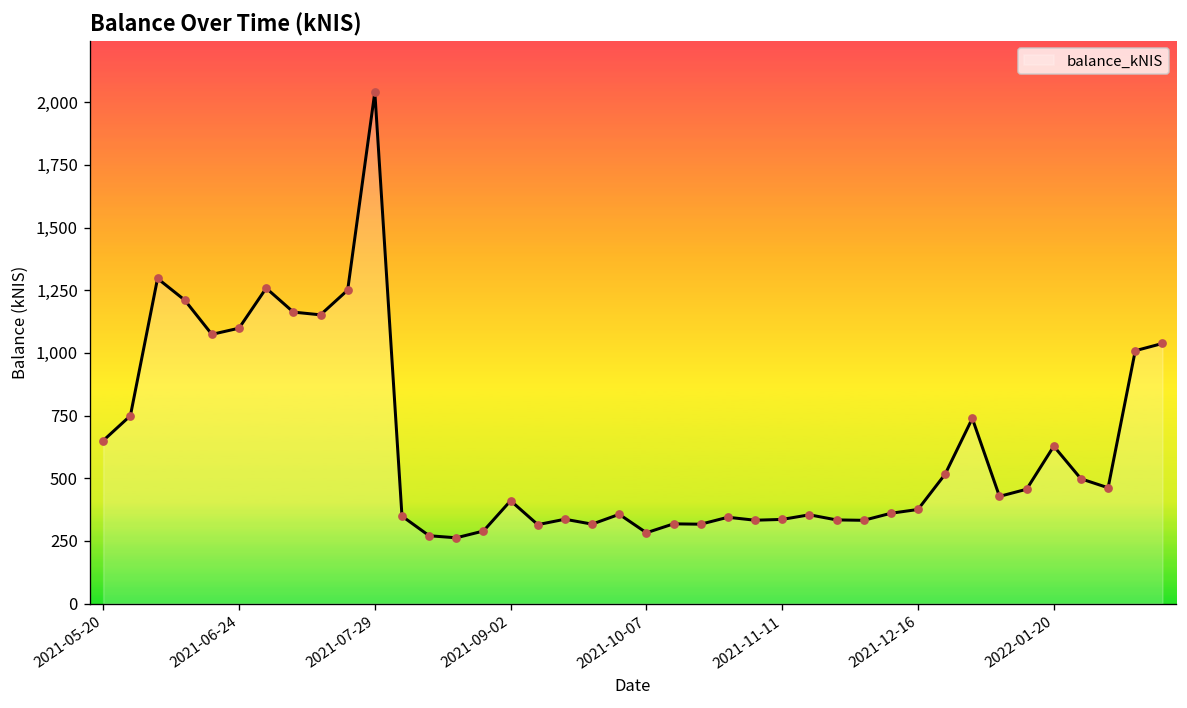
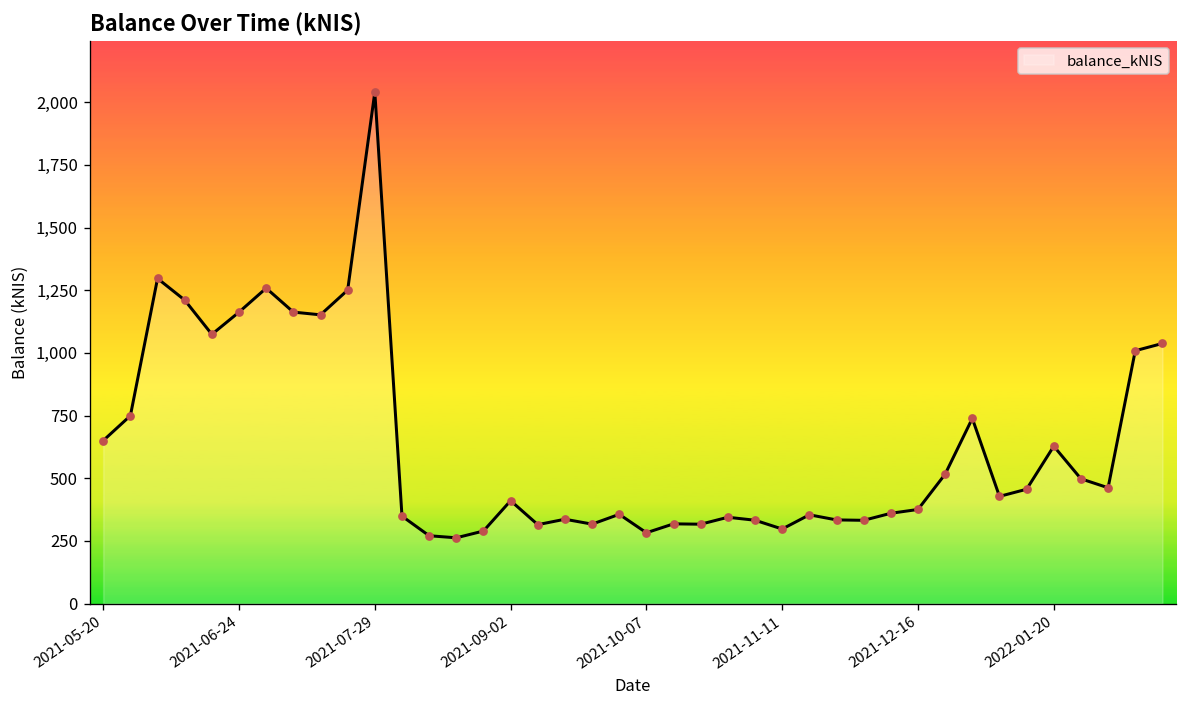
2021-06-24: 1,100 -> 1,160
2021-11-11: 340 -> 300
